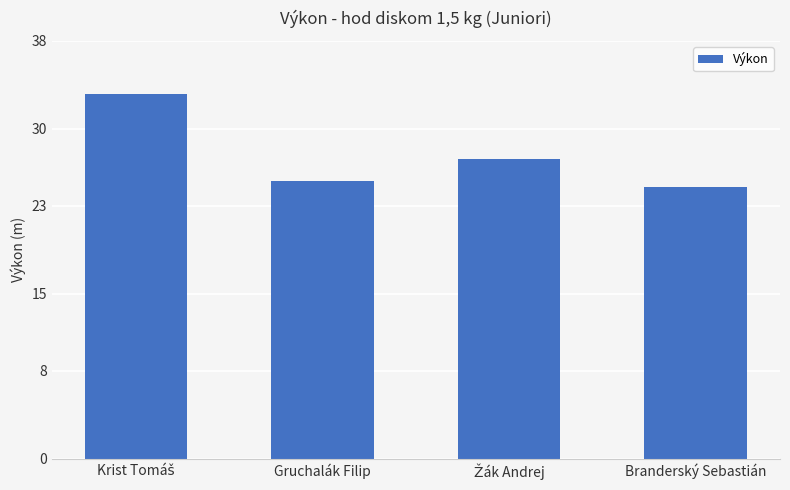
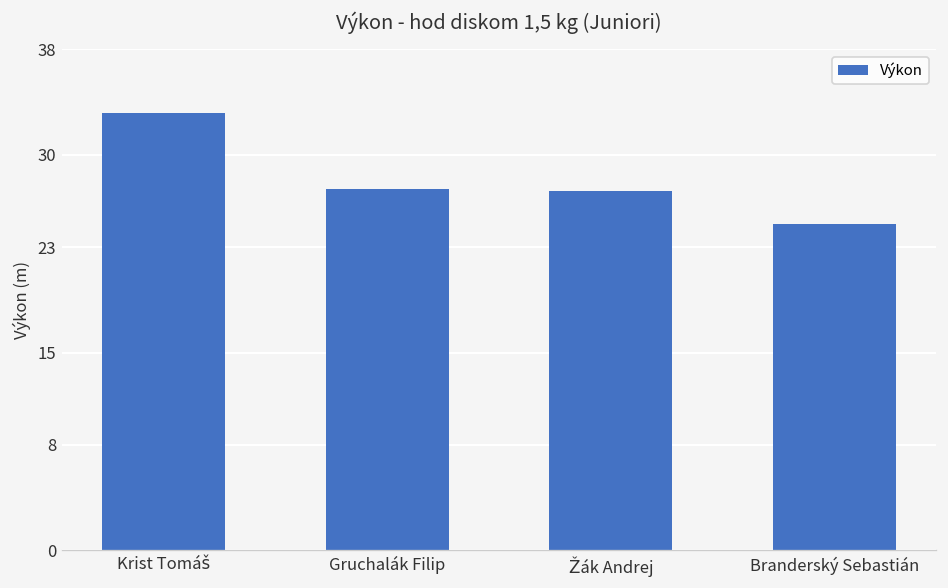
Gruchalák Filip: 25.2 -> 27.4
